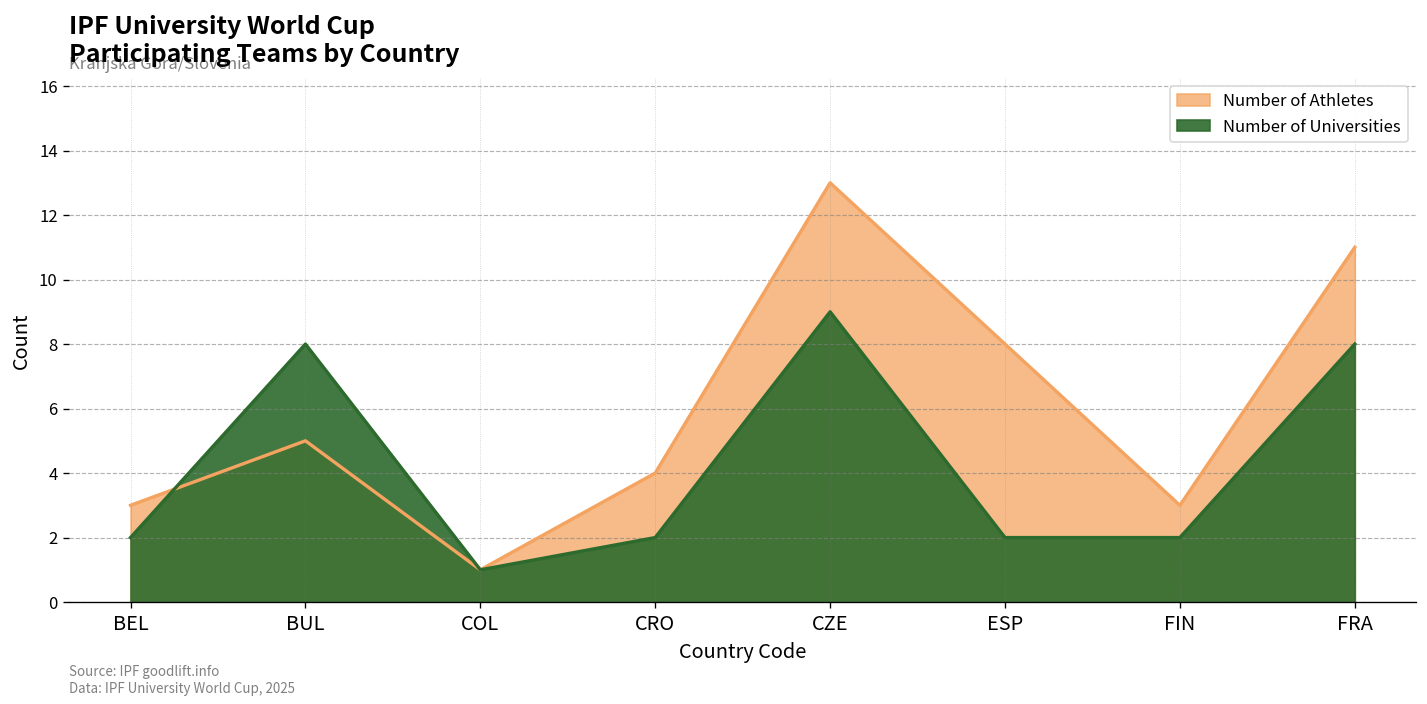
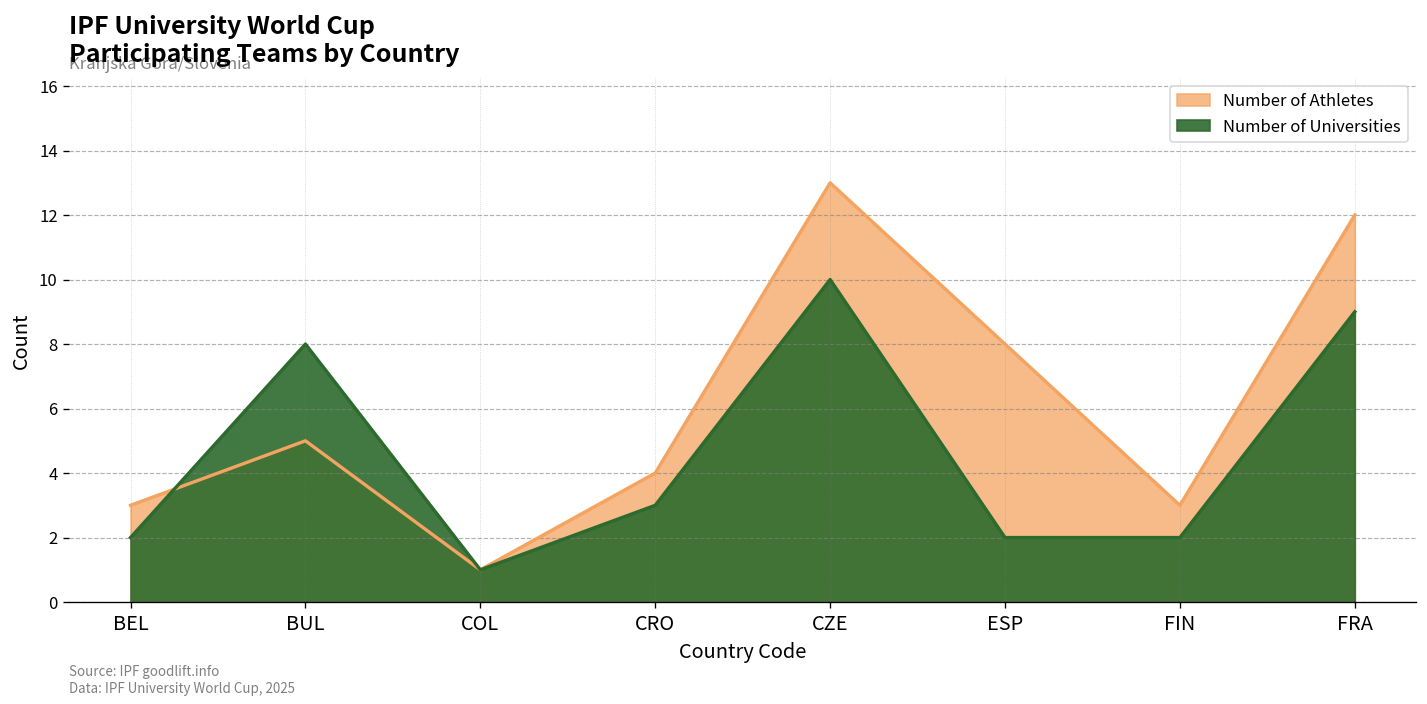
Number of Universities, CRO: 2 -> 3
Number of Universities, CZE: 9 -> 10
Number of Athletes, FRA: 11 -> 12
Number of Universities, FRA: 8 -> 9
